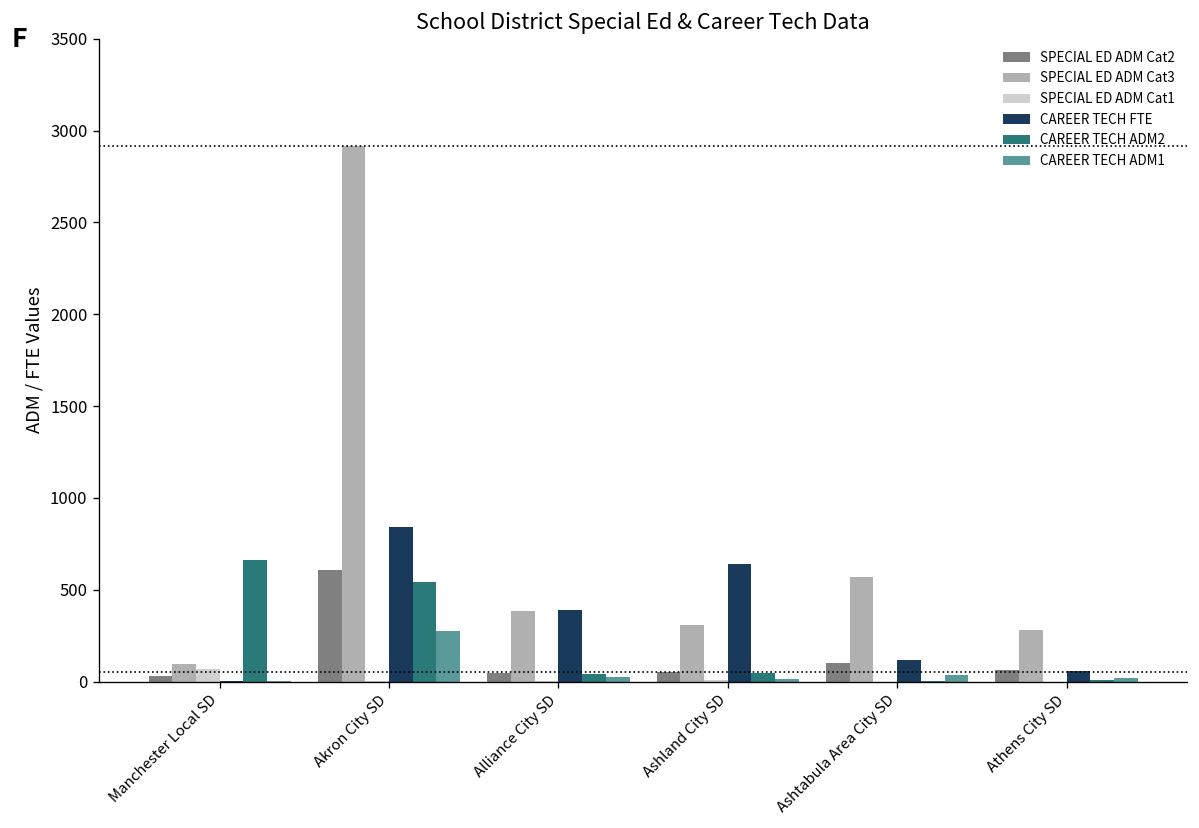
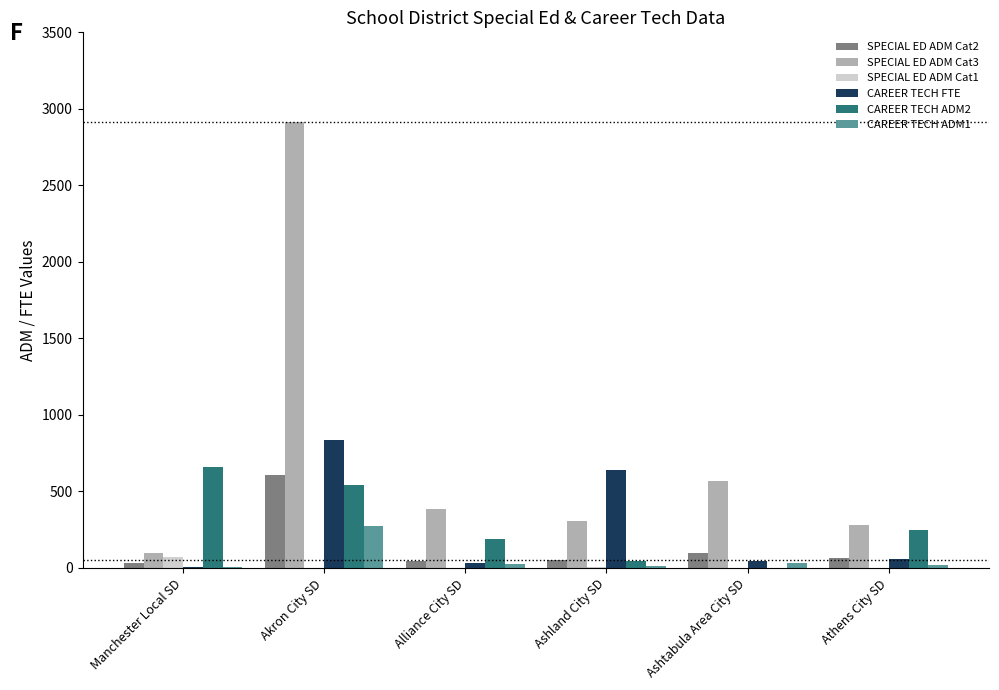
CAREER TECH FTE, Alliance City SD: 390 -> 30
CAREER TECH ADM2, Alliance City SD: 40 -> 190
CAREER TECH FTE, Ashtabula Area City SD: 120 -> 40
CAREER TECH ADM2, Athens City SD: 10 -> 250
